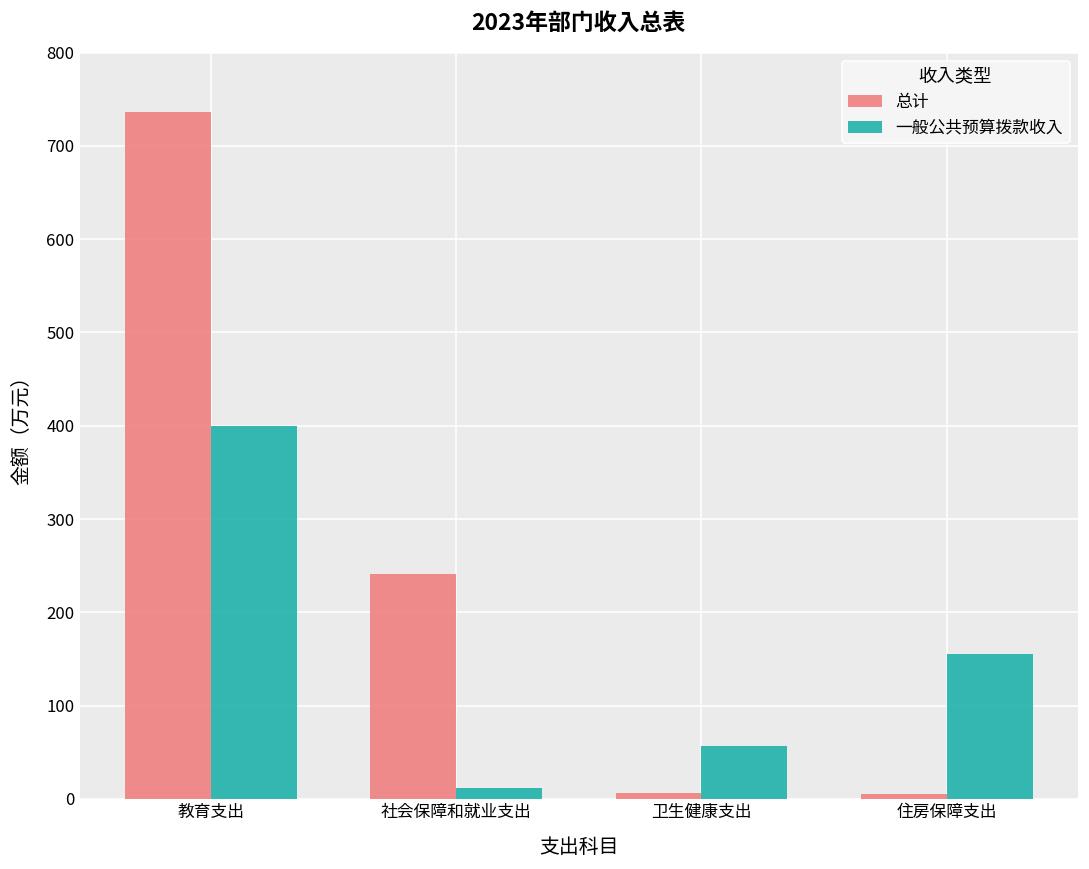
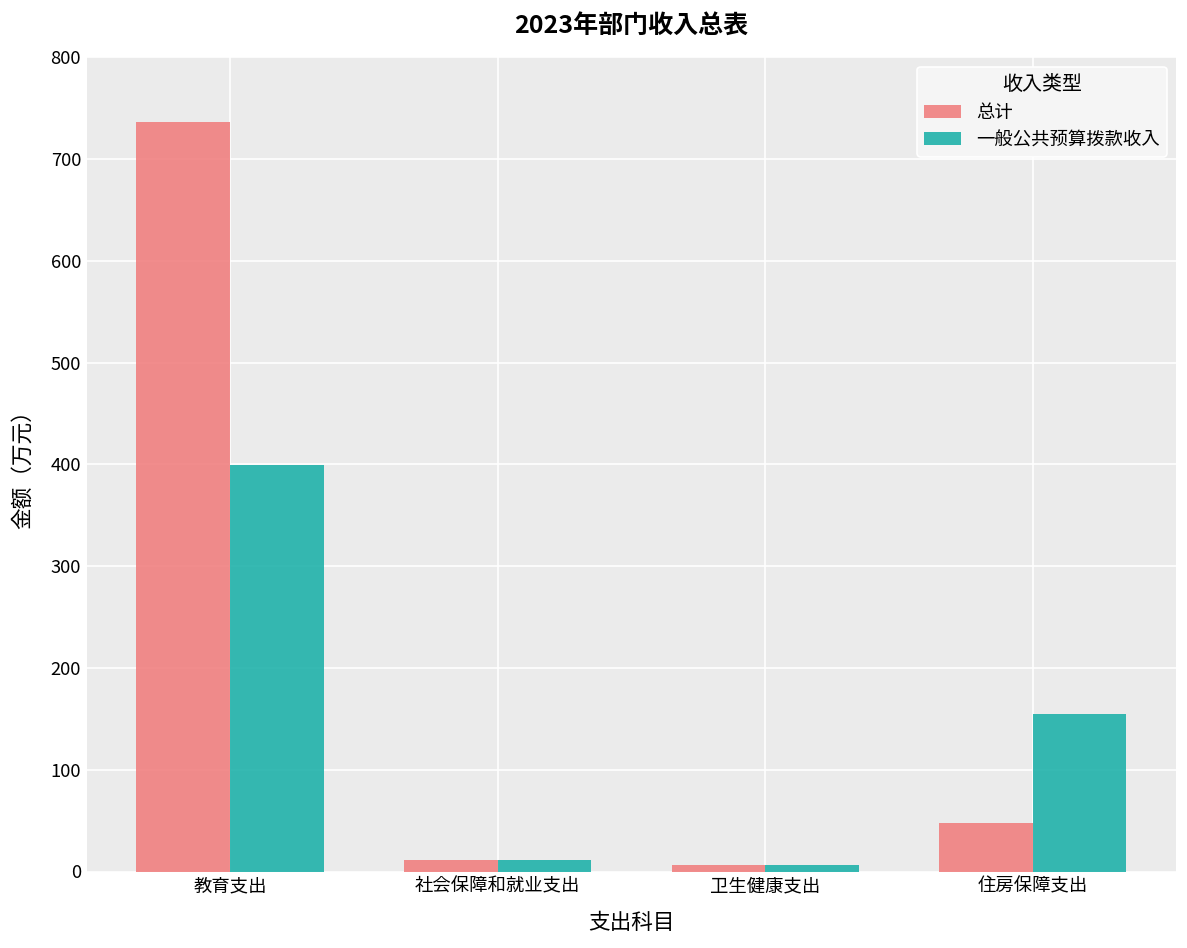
总计, 社会保障和就业支出: 240 -> 10
一般公共预算拨款收入, 卫生健康支出: 60 -> 10
总计, 住房保障支出: 10 -> 50
